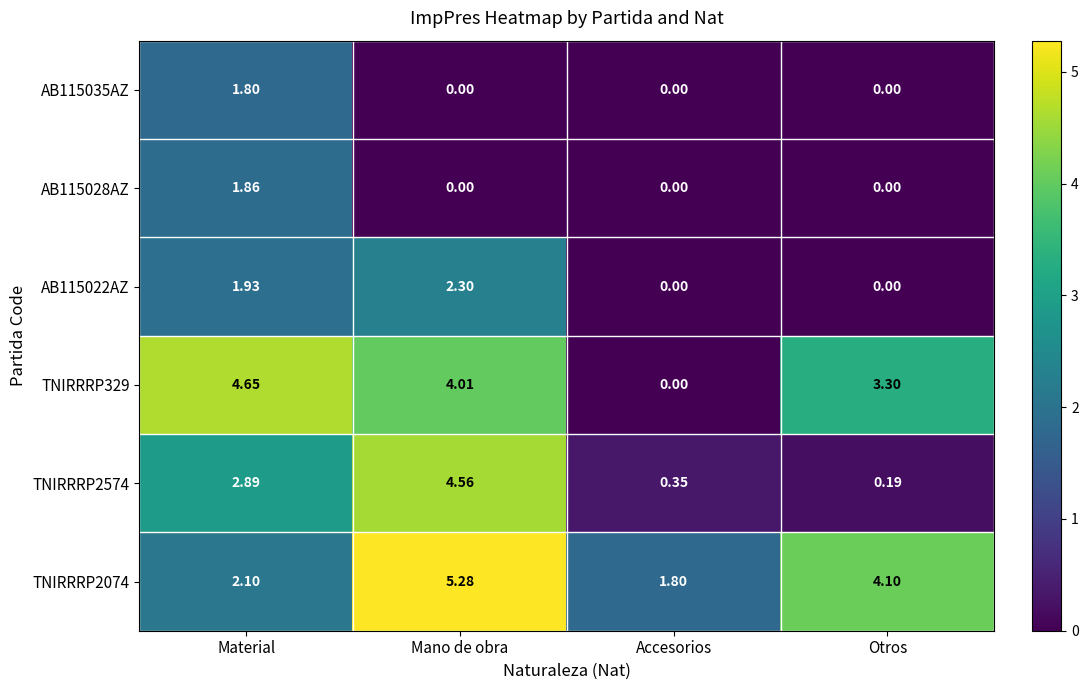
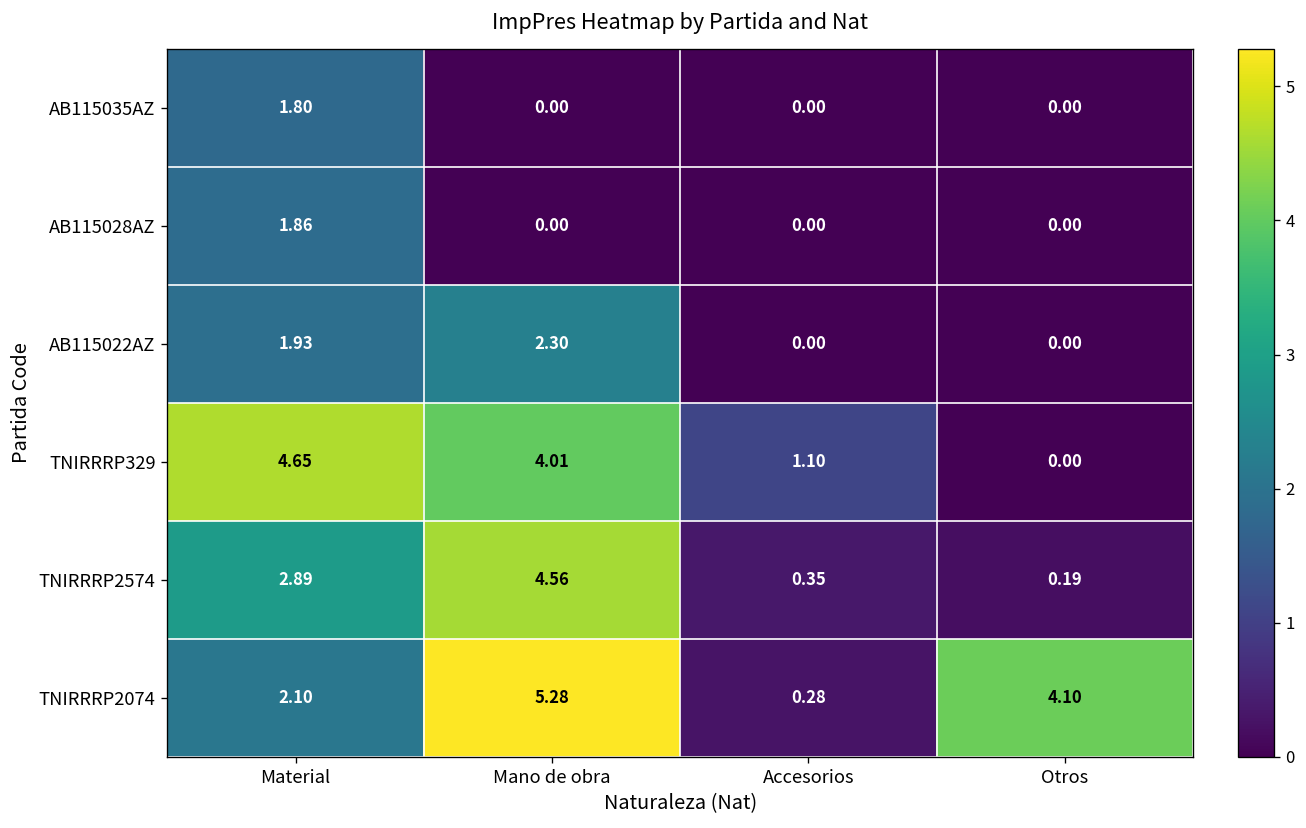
TNIRRRP329, Accesorios: 0.00 -> 1.10
TNIRRRP329, Otros: 3.30 -> 0.00
TNIRRRP2074, Accesorios: 1.80 -> 0.28
